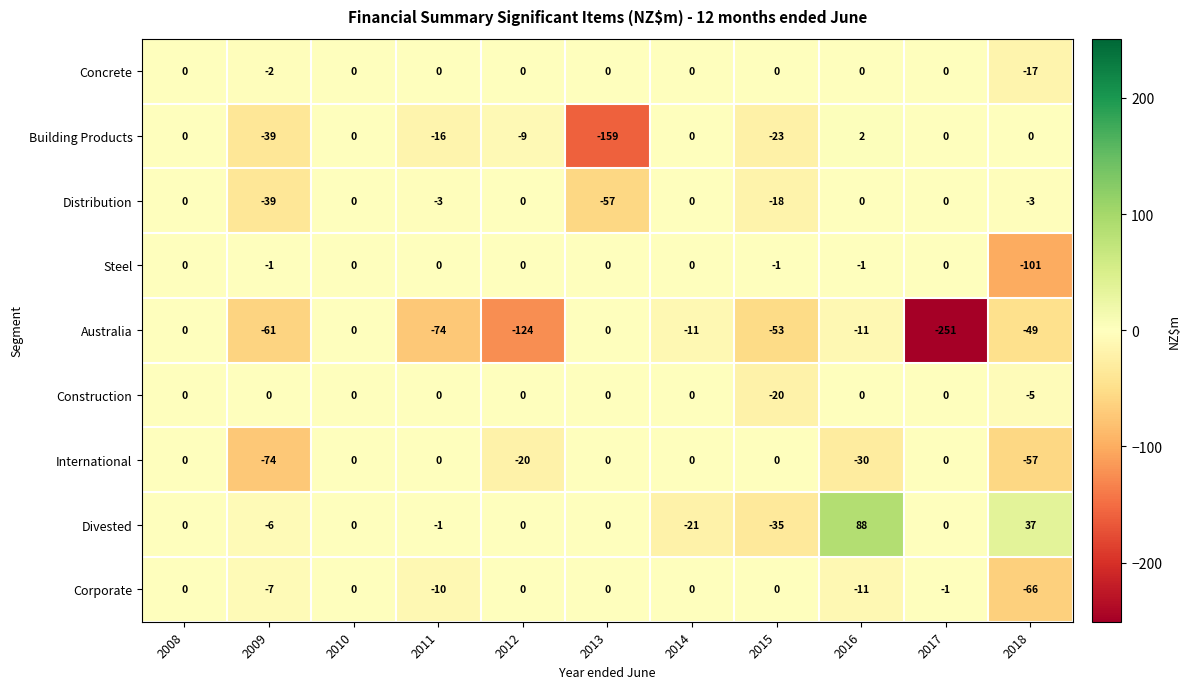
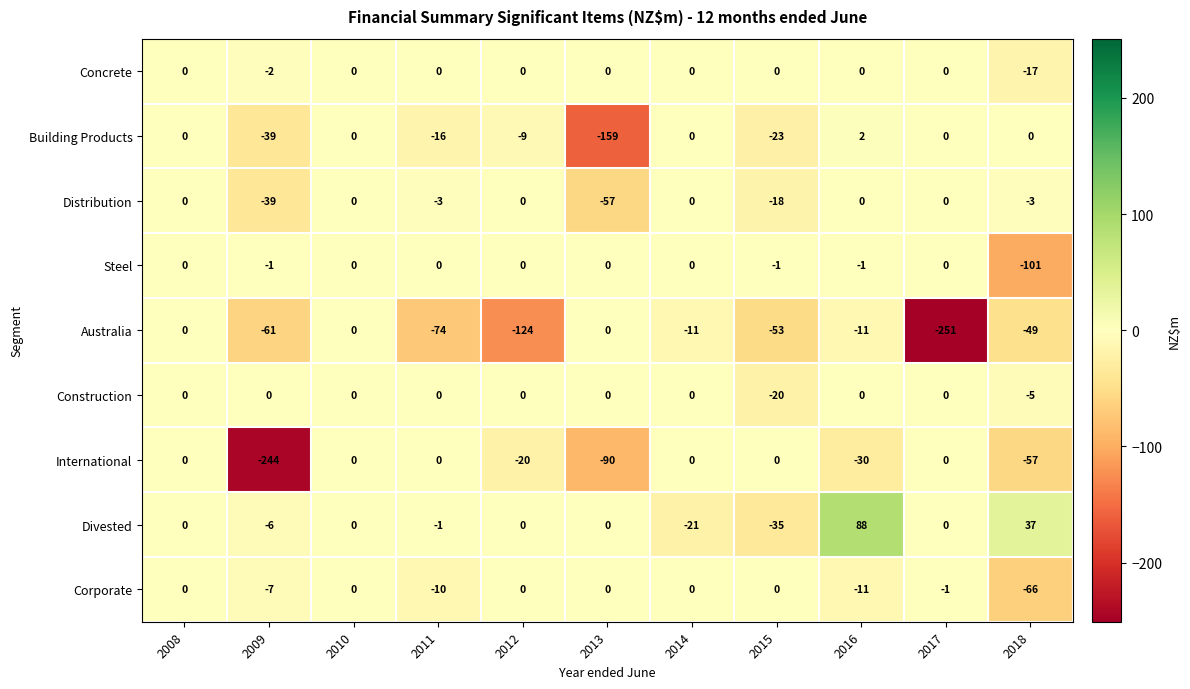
International, 2009: -74 -> -244
International, 2013: 0 -> -90
